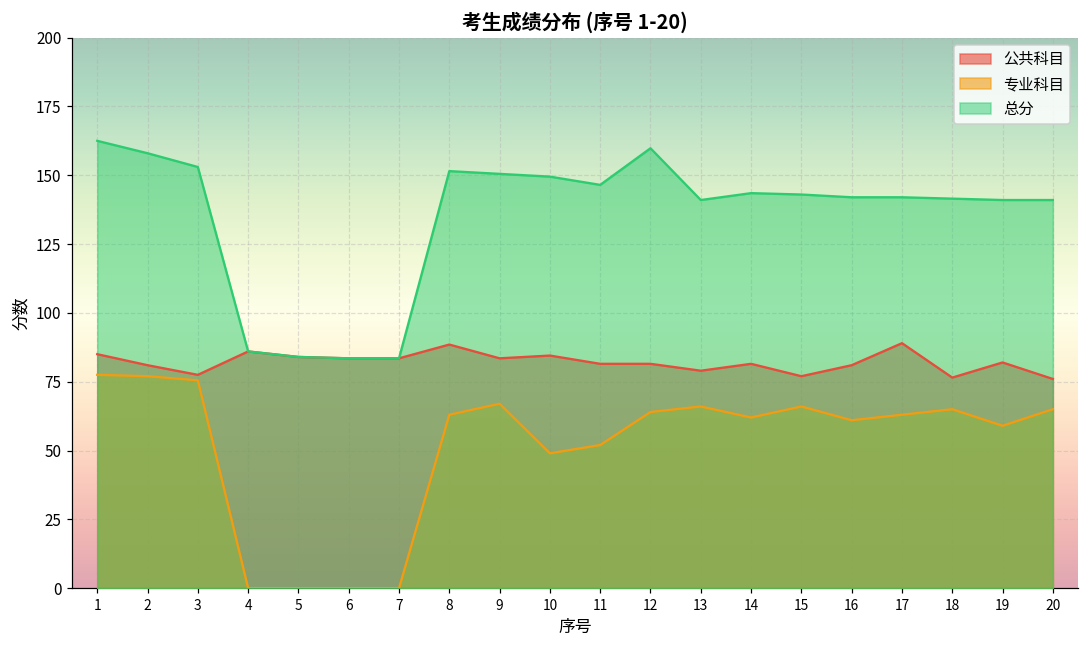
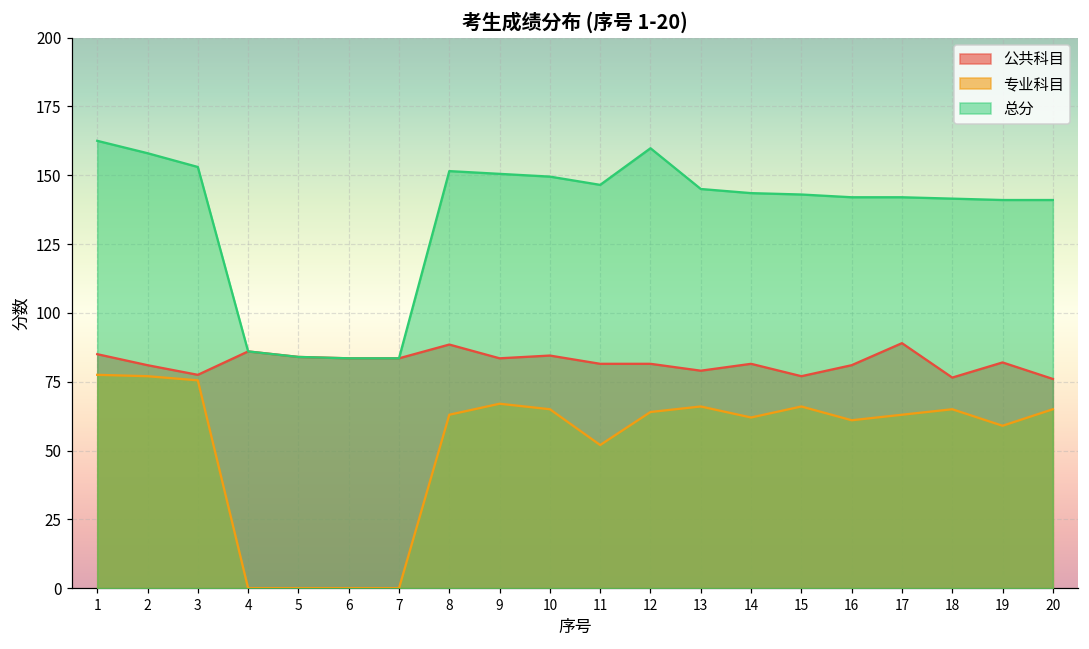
专业科目, 10: 49 -> 65
总分, 13: 141 -> 145
